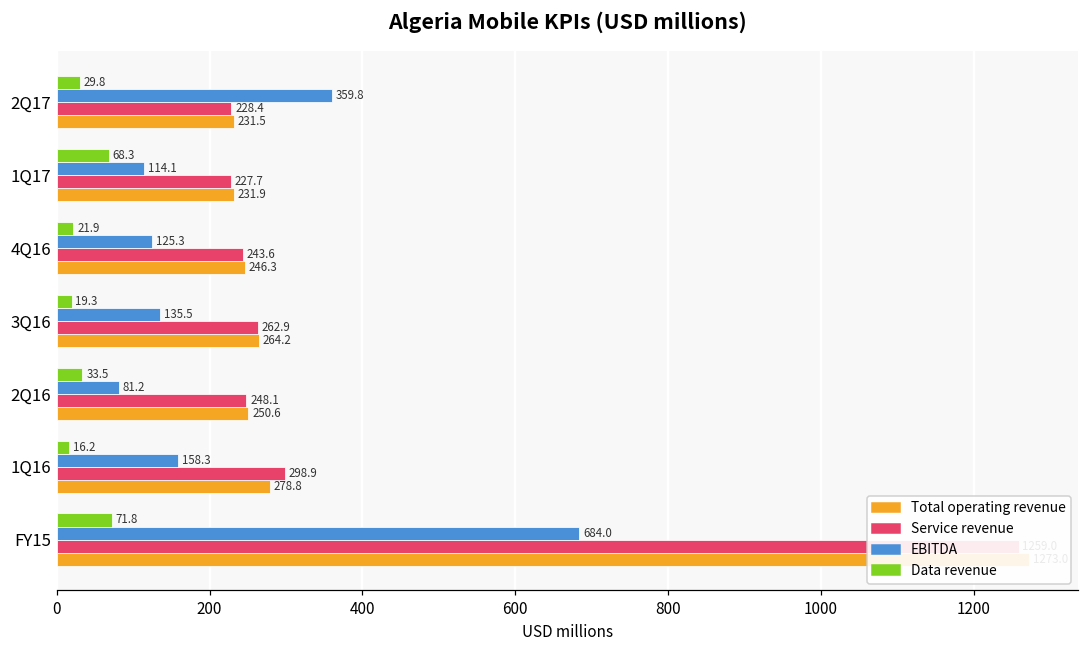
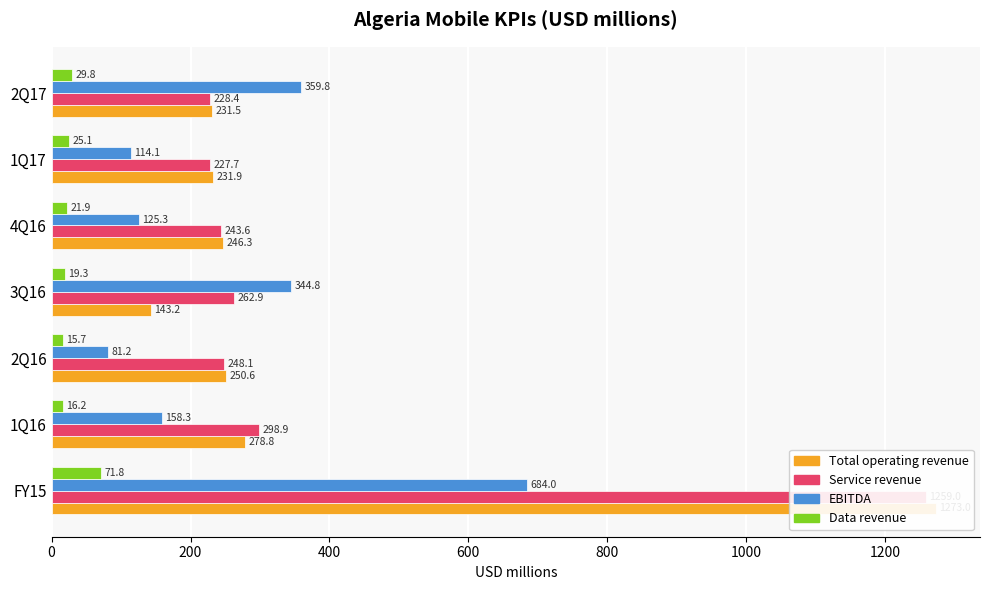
Data revenue, 1Q17: 68.3 -> 25.1
EBITDA, 3Q16: 135.5 -> 344.8
Total operating revenue, 3Q16: 264.2 -> 143.2
Data revenue, 2Q16: 33.5 -> 15.7
